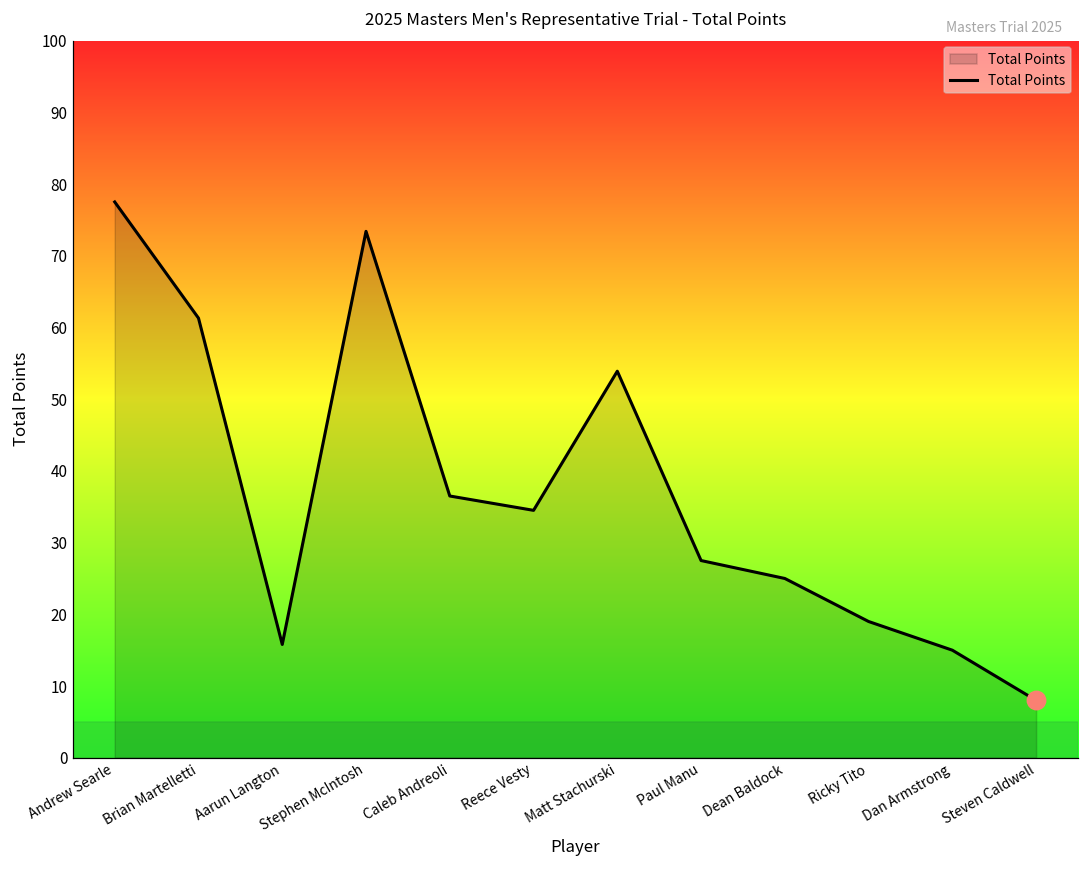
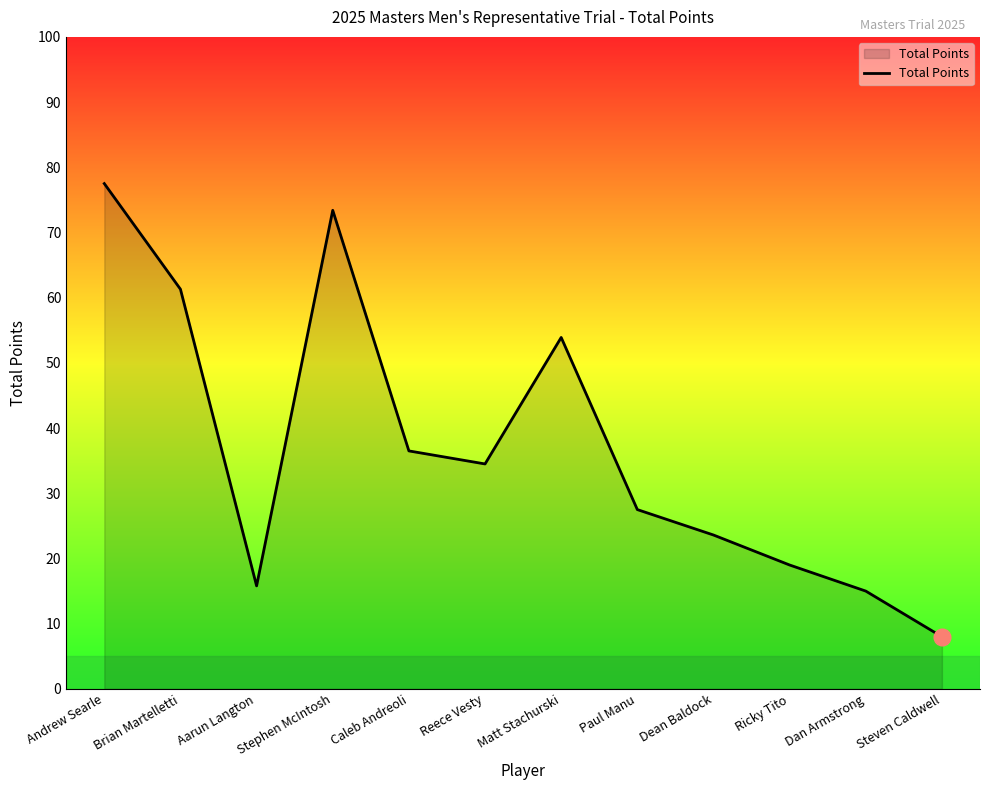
Total Points, Dean Baldock: 25 -> 24
